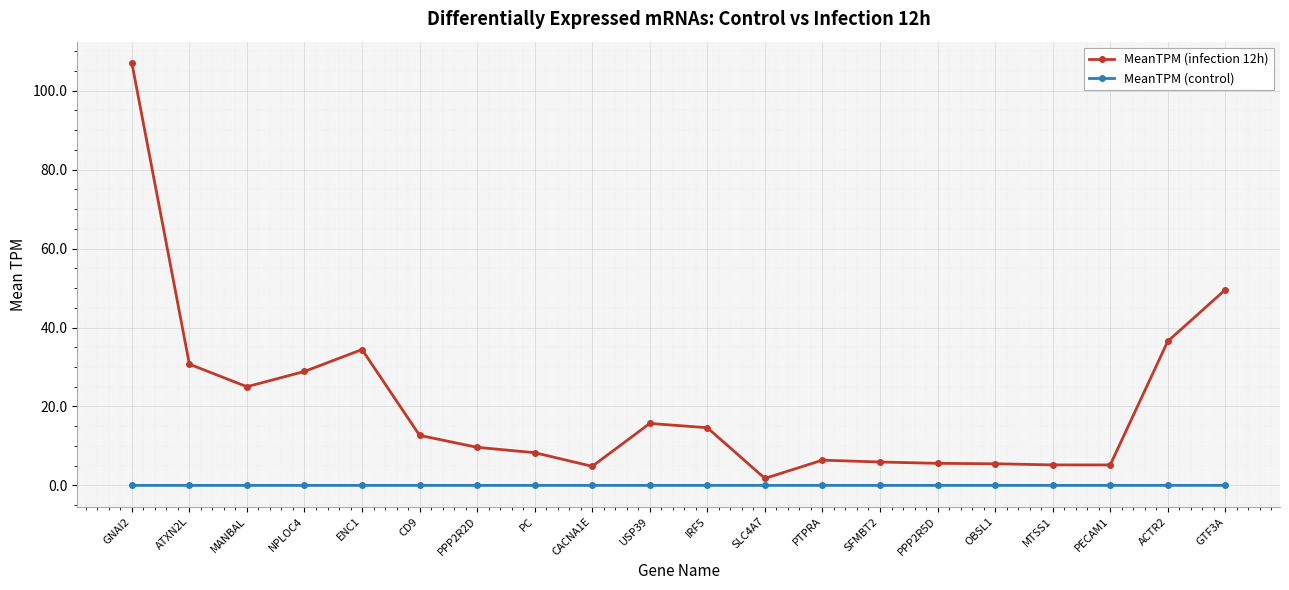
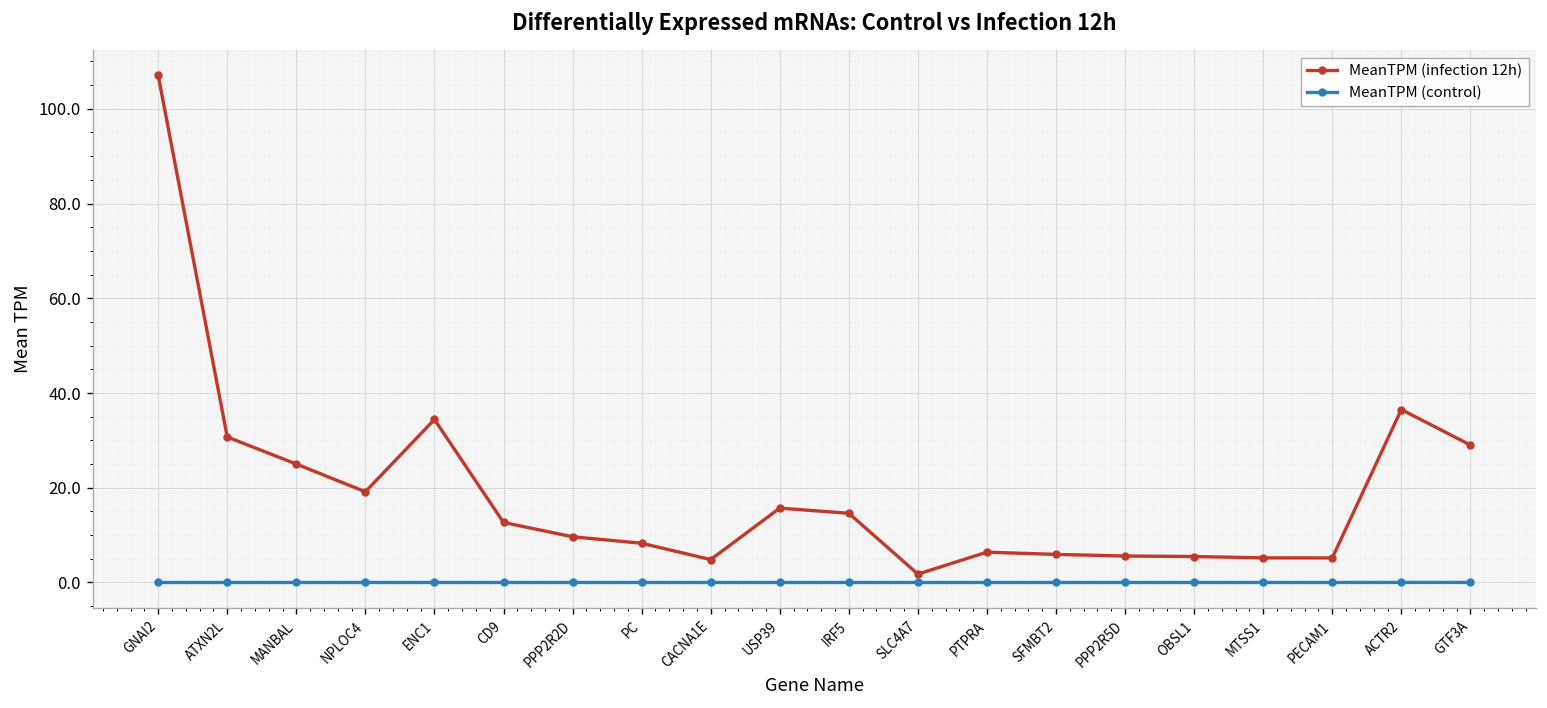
MeanTPM (infection 12h), NPLOC4: 29 -> 19
MeanTPM (infection 12h), GTF3A: 50 -> 29
